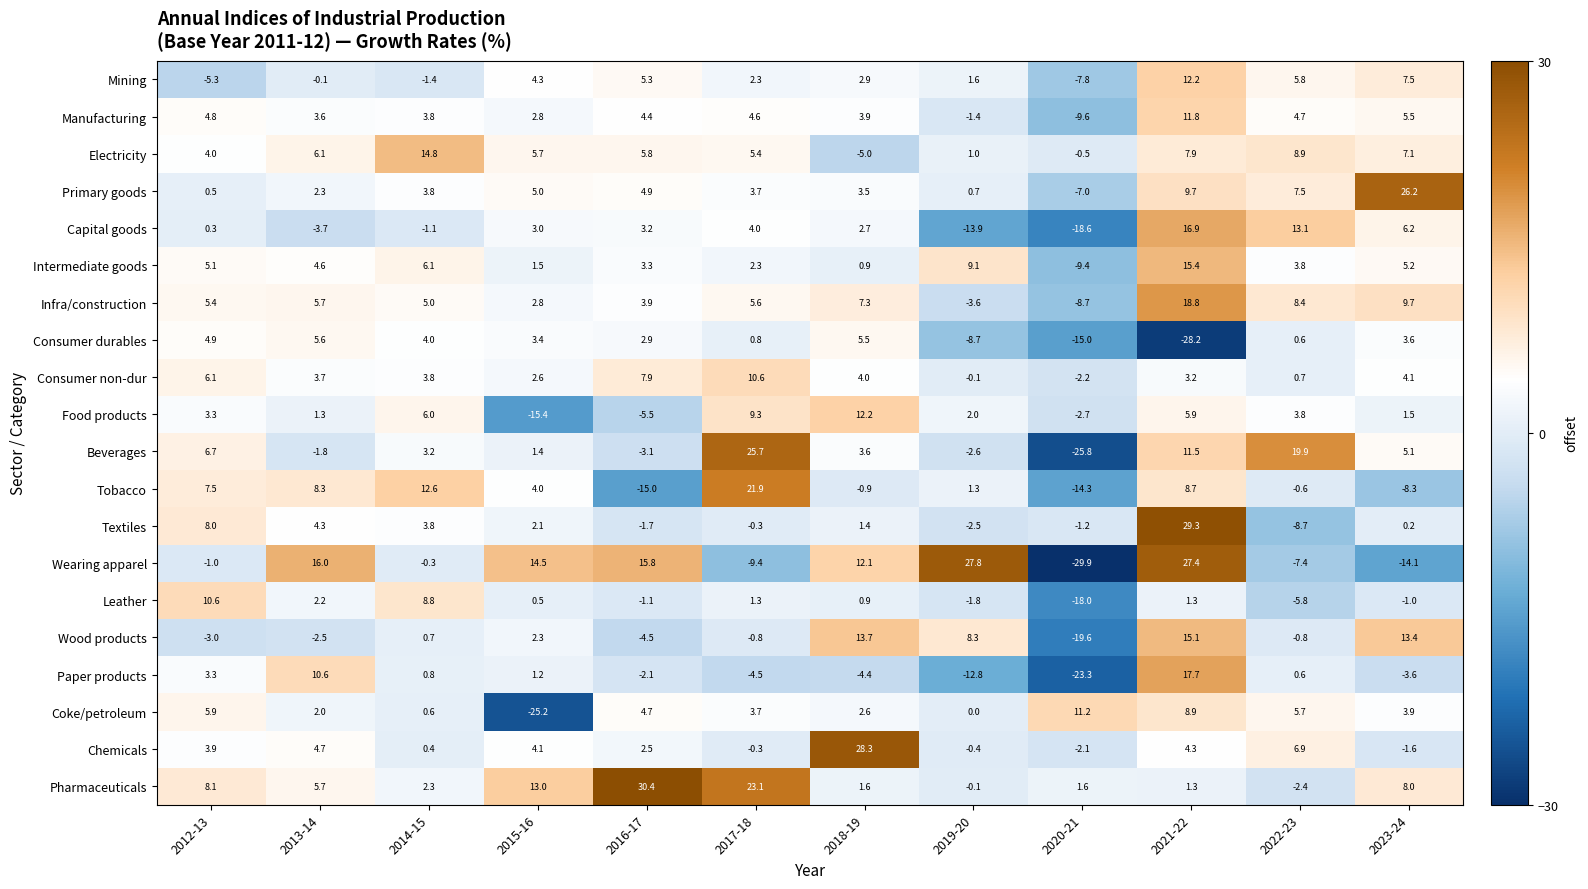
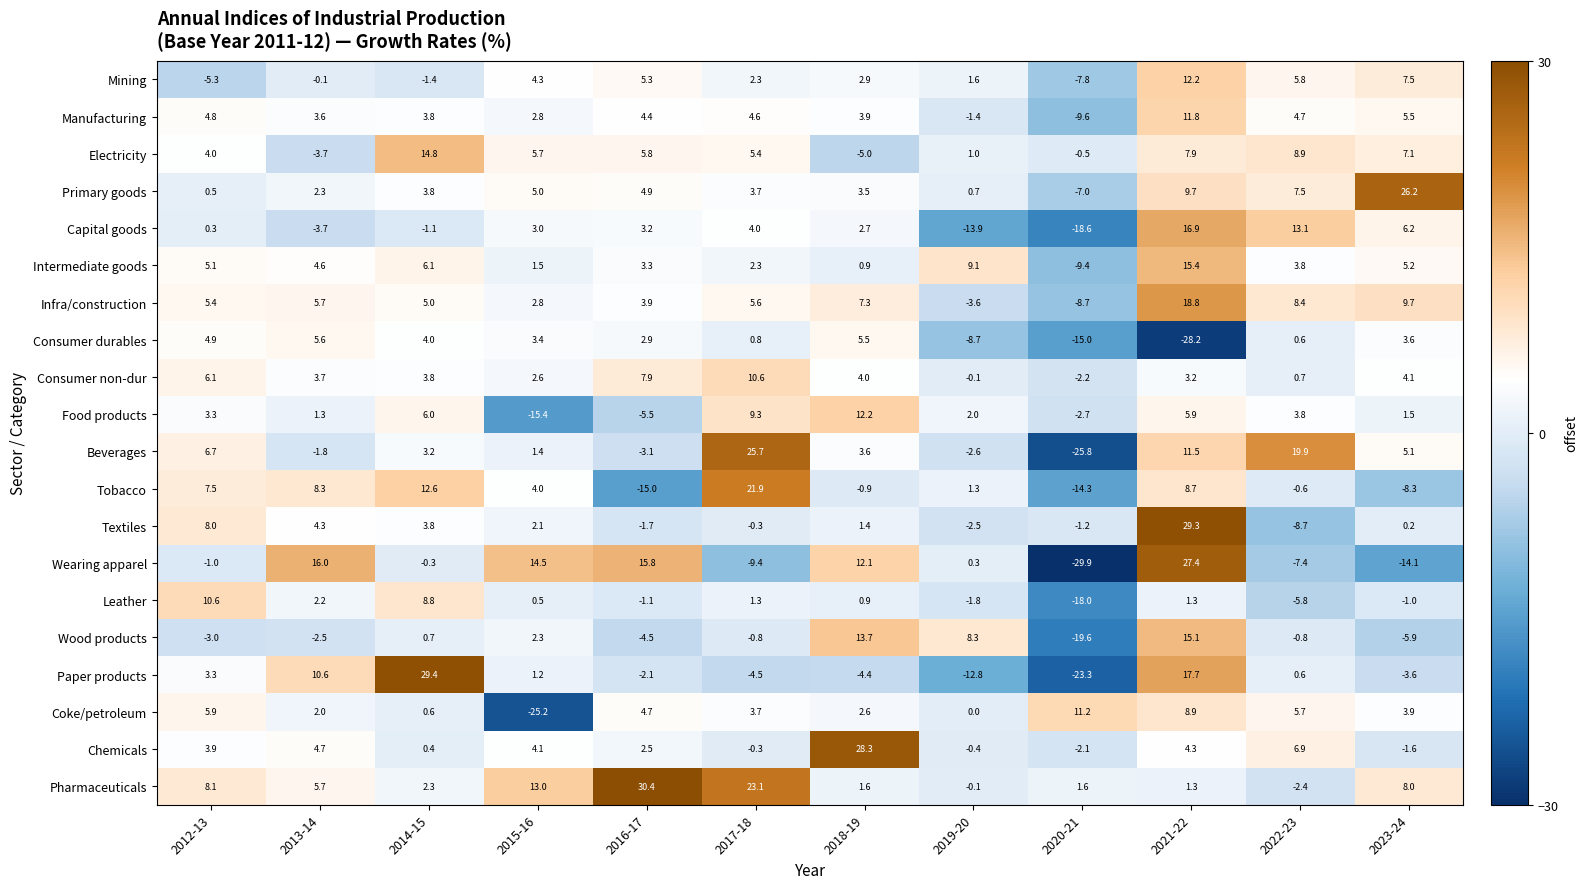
Electricity, 2013-14: 6.1 -> -3.7
Wearing apparel, 2019-20: 27.8 -> 0.3
Wood products, 2023-24: 13.4 -> -5.9
Paper products, 2014-15: 0.8 -> 29.4
